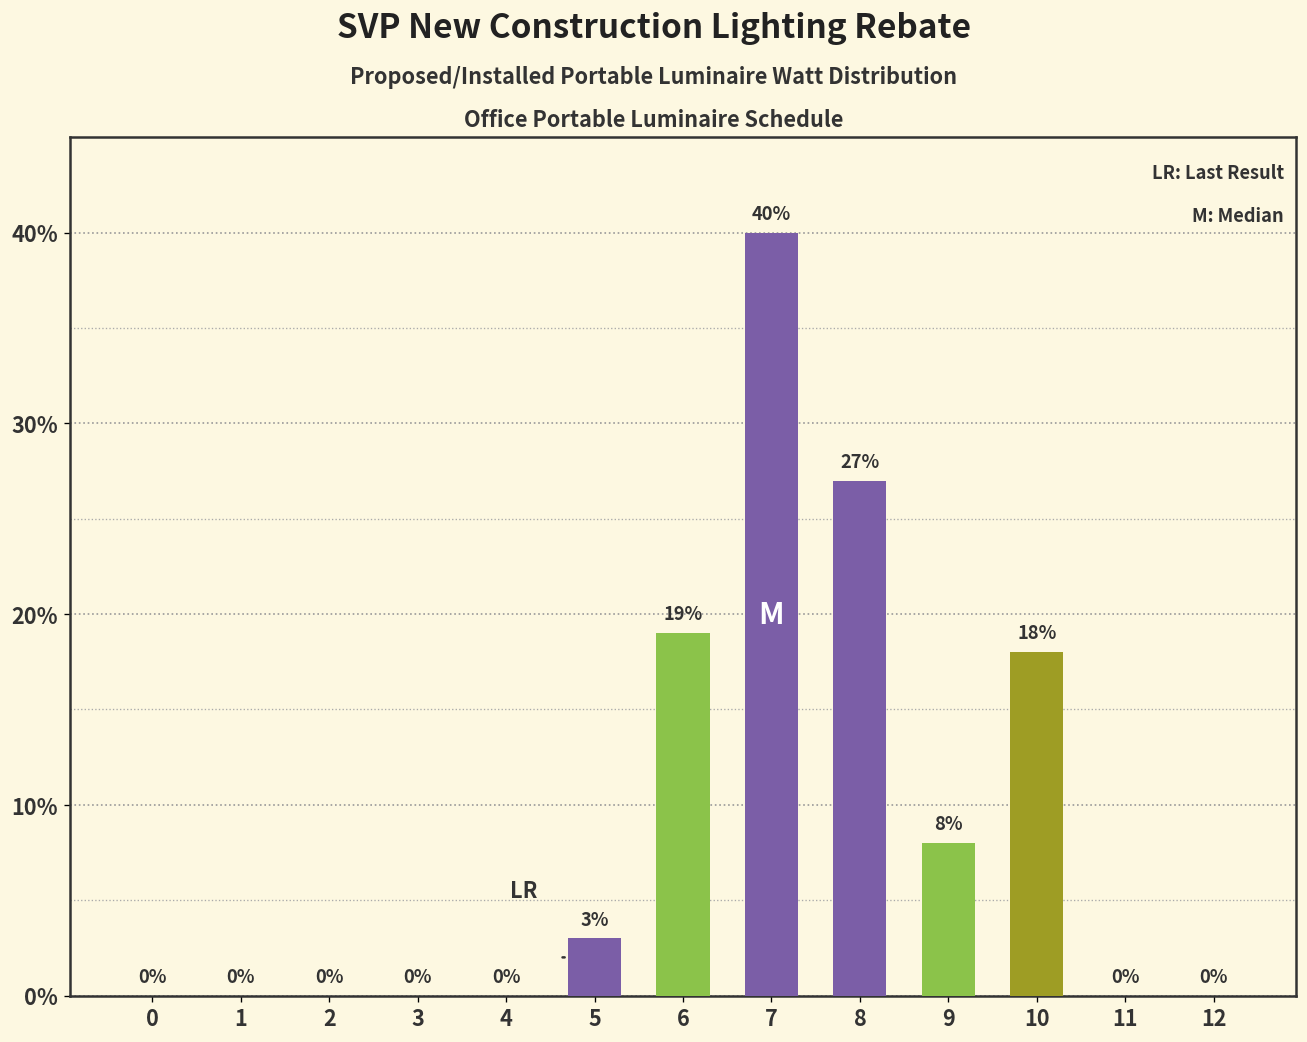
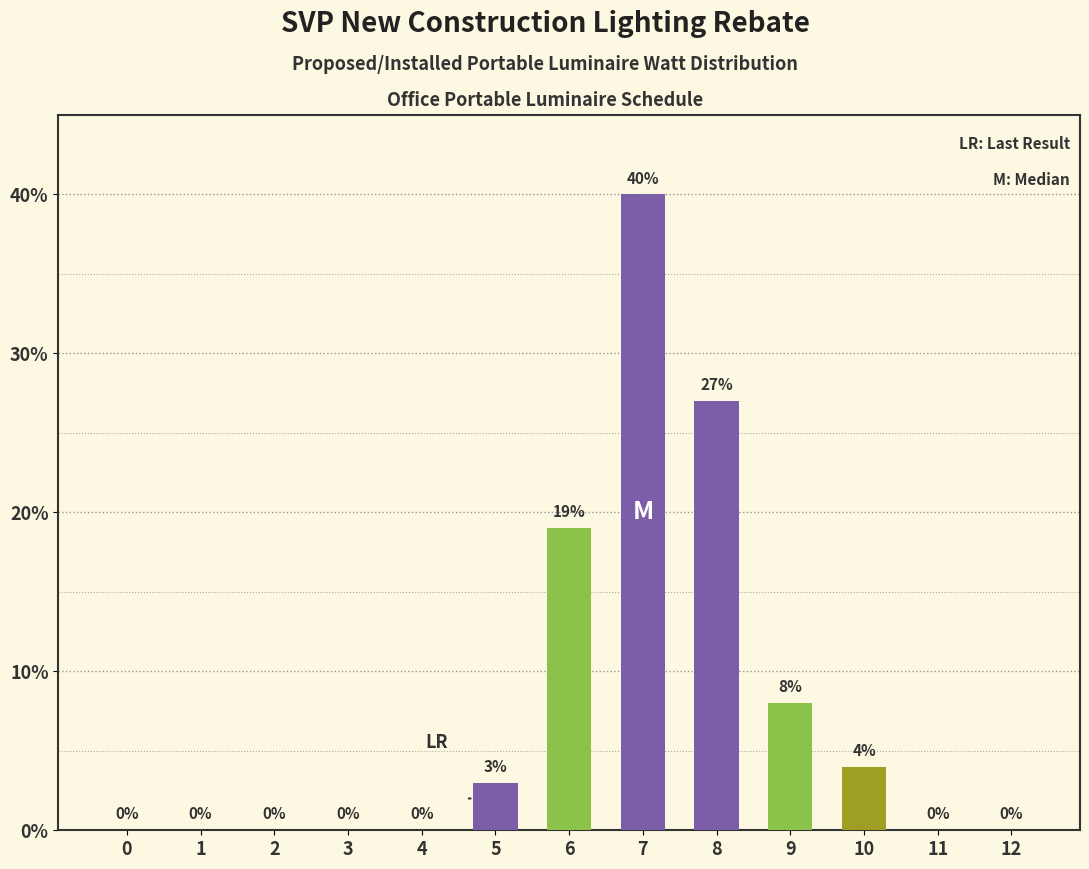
10: 18% -> 4%
